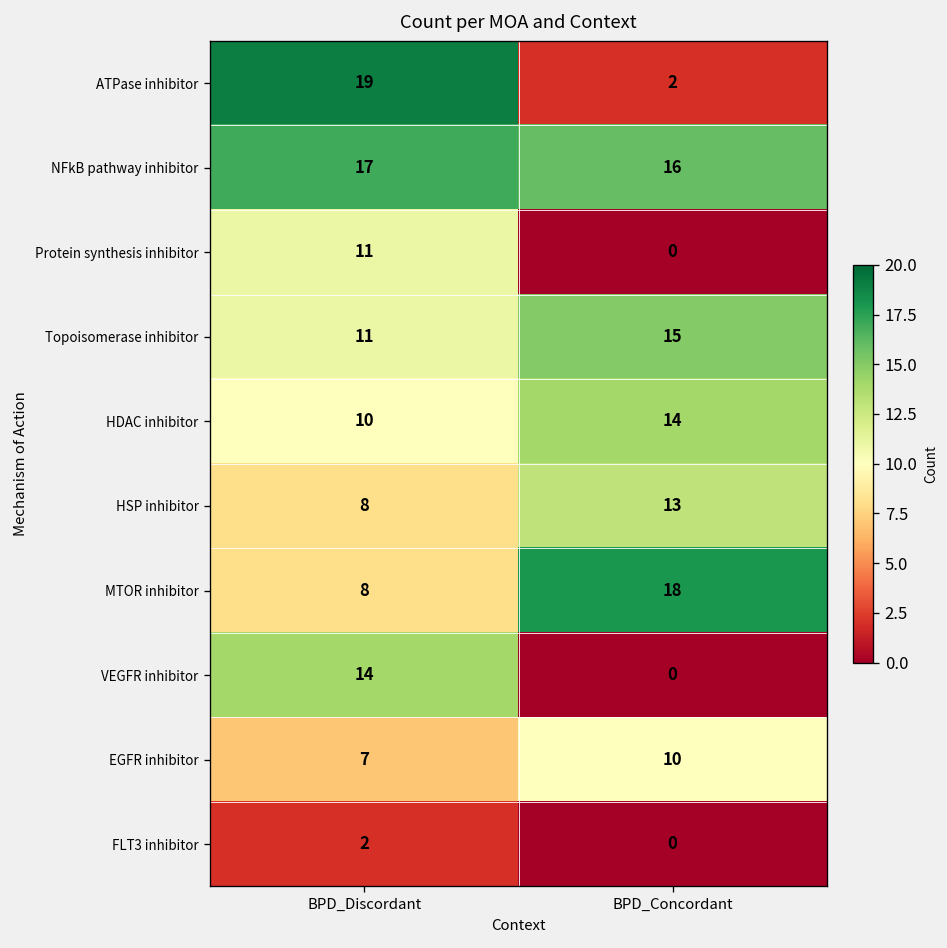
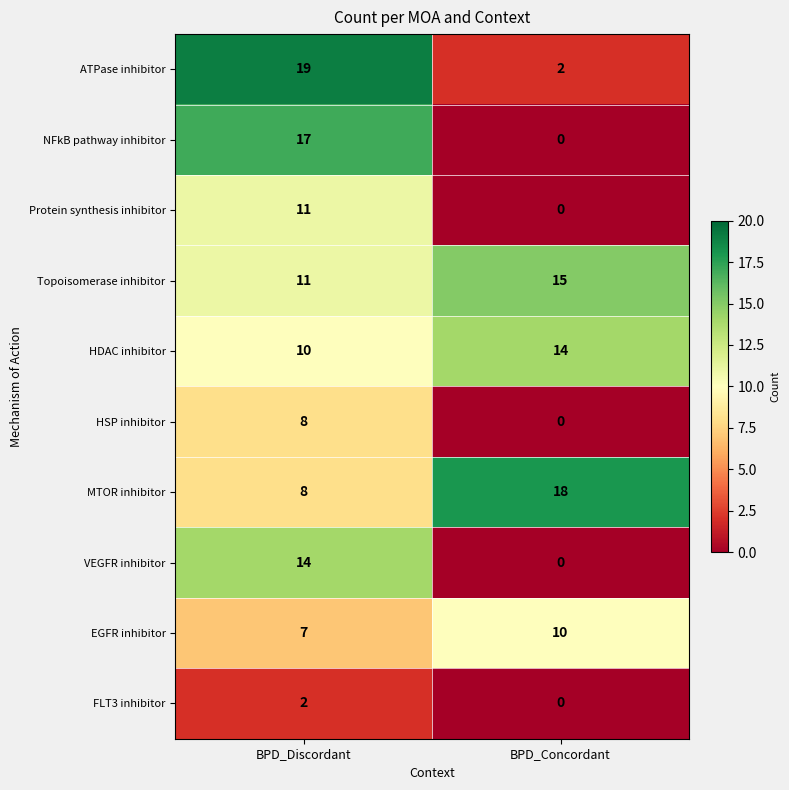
NFkB pathway inhibitor, BPD_Concordant: 16 -> 0
HSP inhibitor, BPD_Concordant: 13 -> 0
